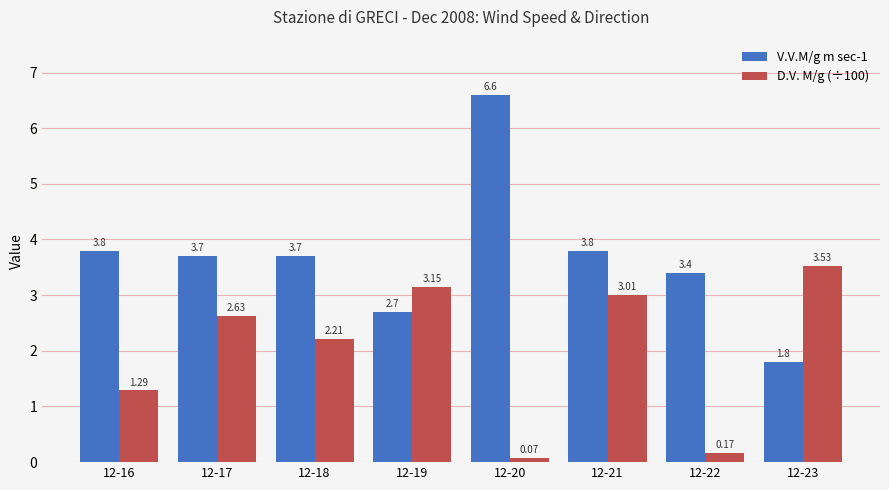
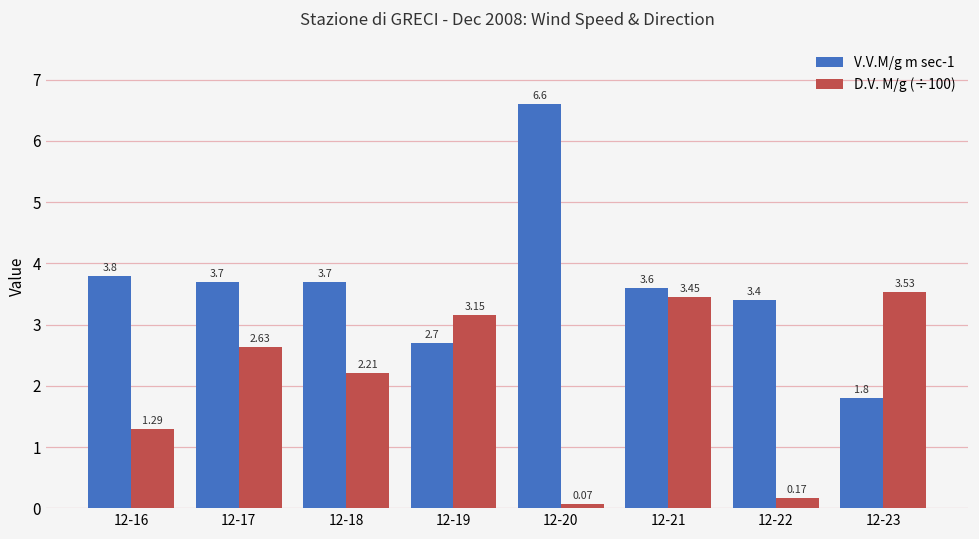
V.V.M/g m sec-1, 12-21: 3.8 -> 3.6
D.V. M/g (÷100), 12-21: 3.01 -> 3.45
